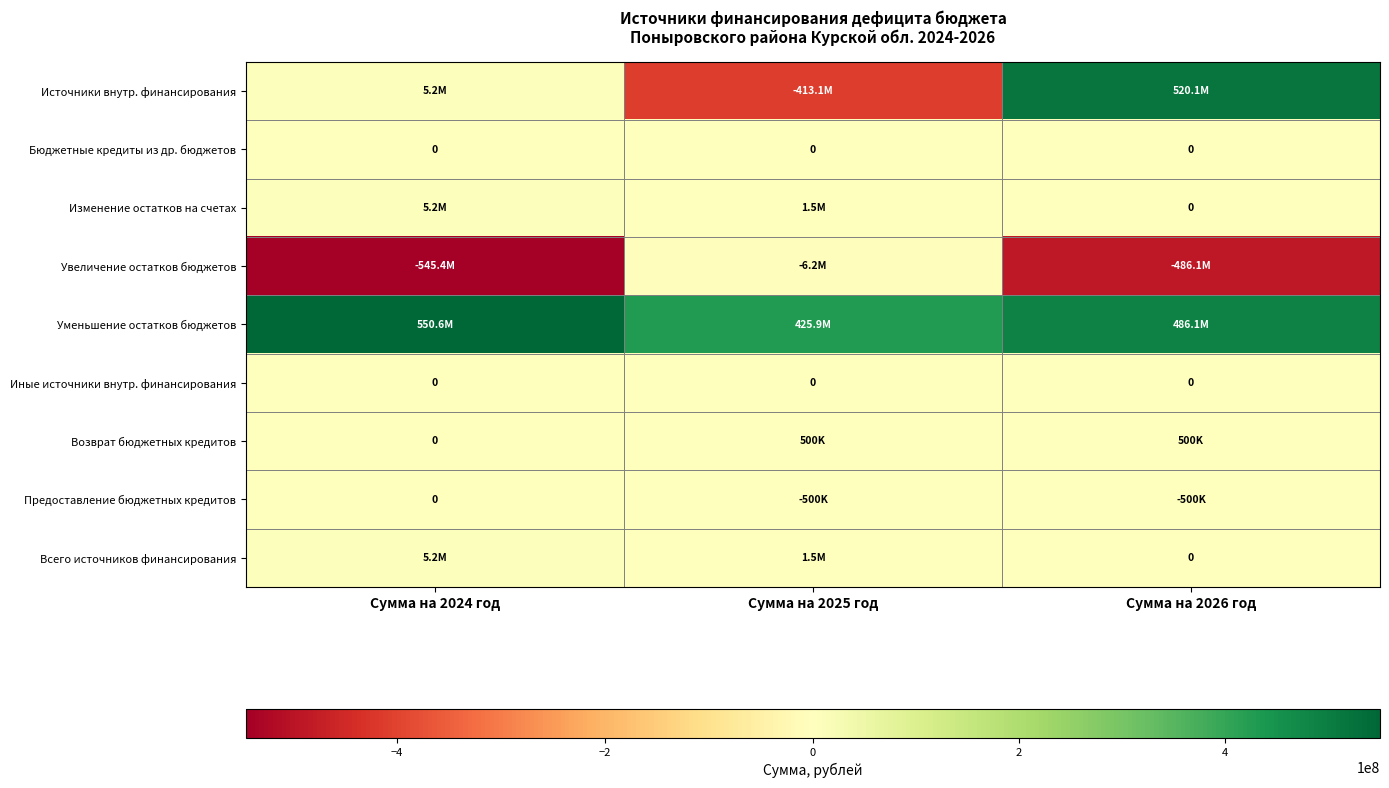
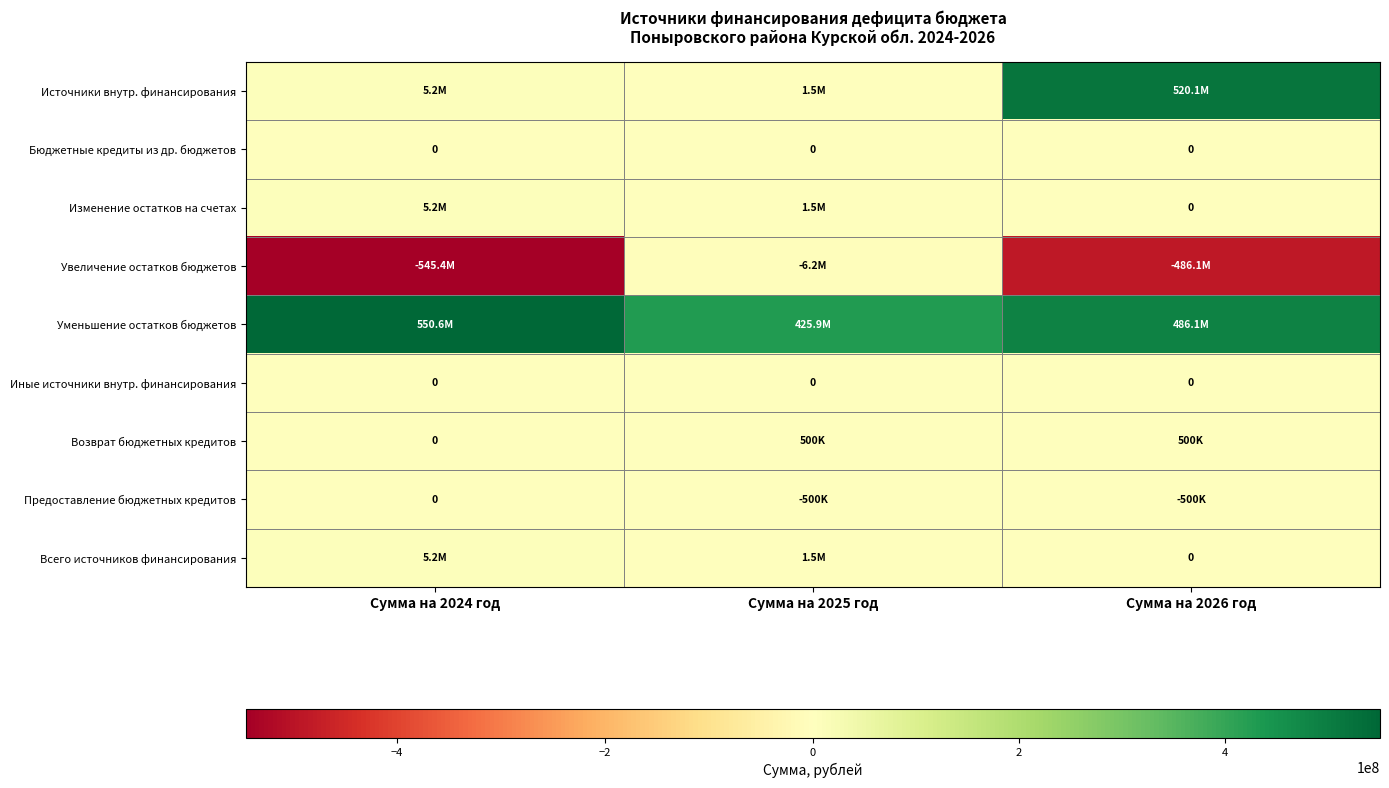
Источники внутр. финансирования, Сумма на 2025 год: -413.1M -> 1.5M
